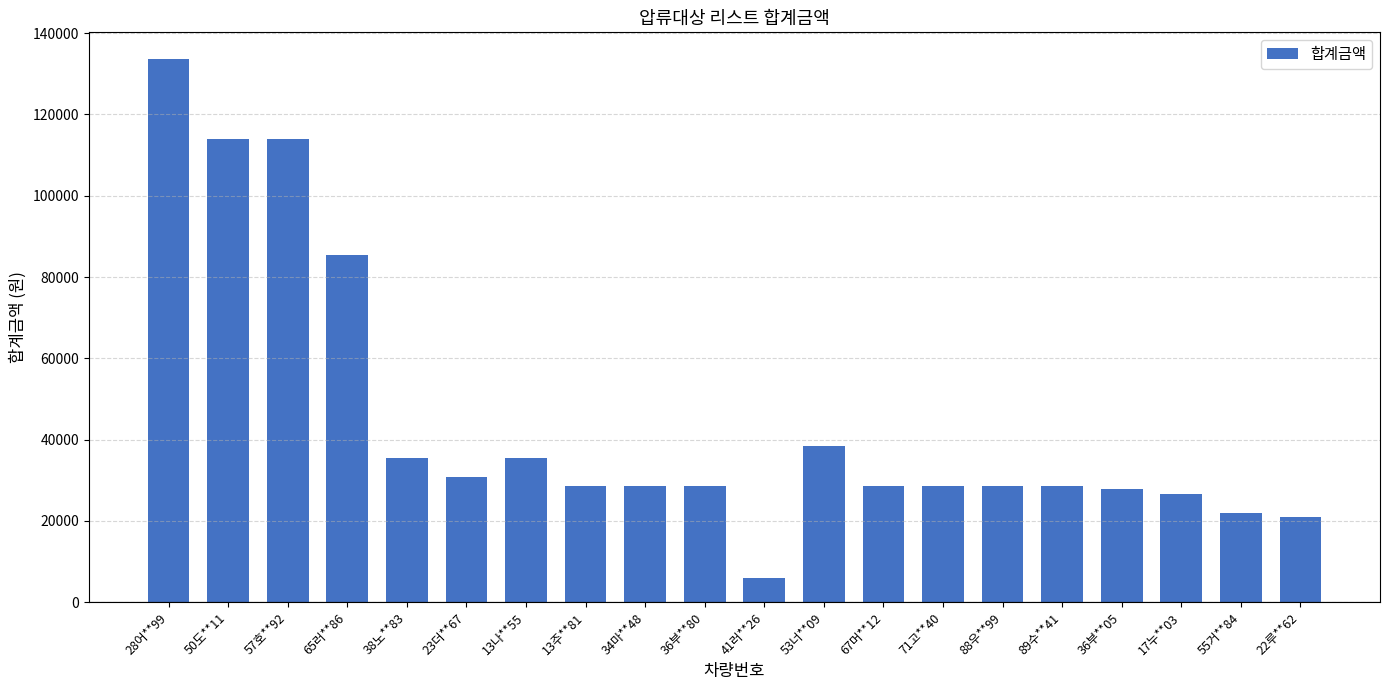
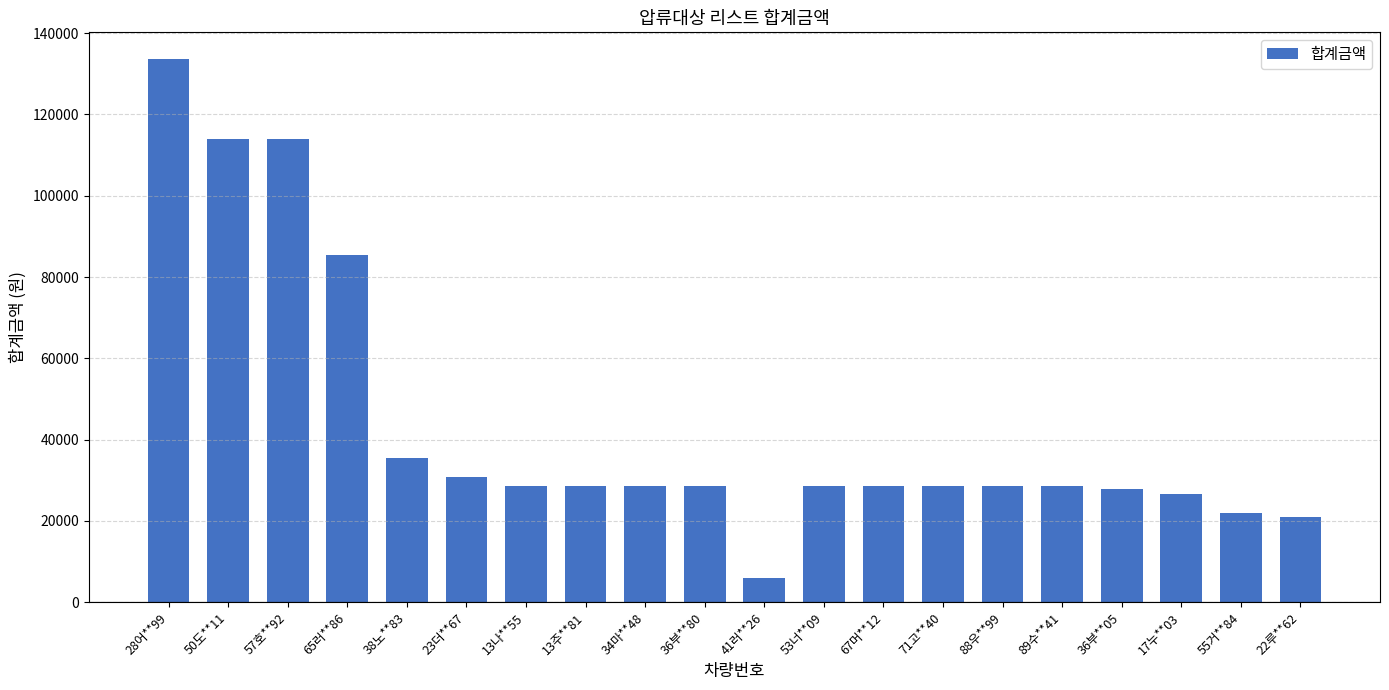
13나**55: 35000 -> 29000
53너**09: 38000 -> 29000
